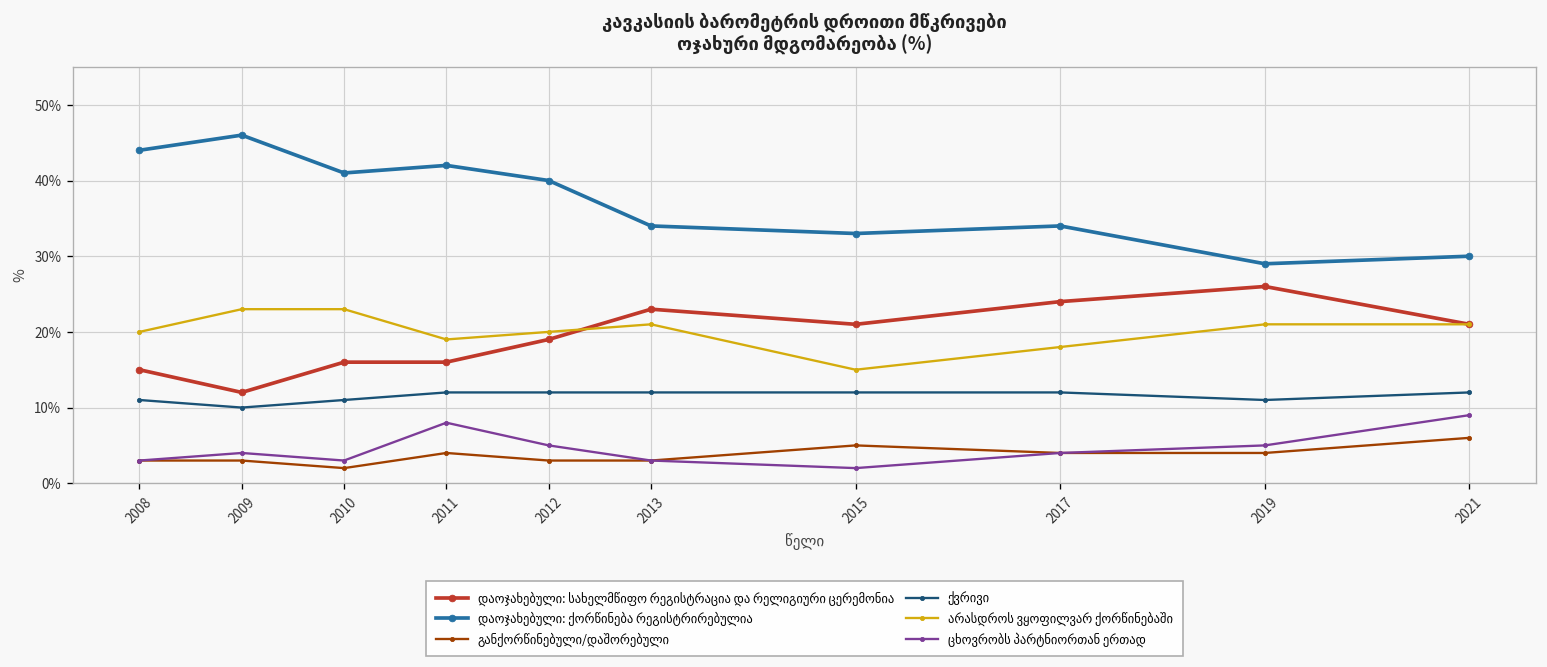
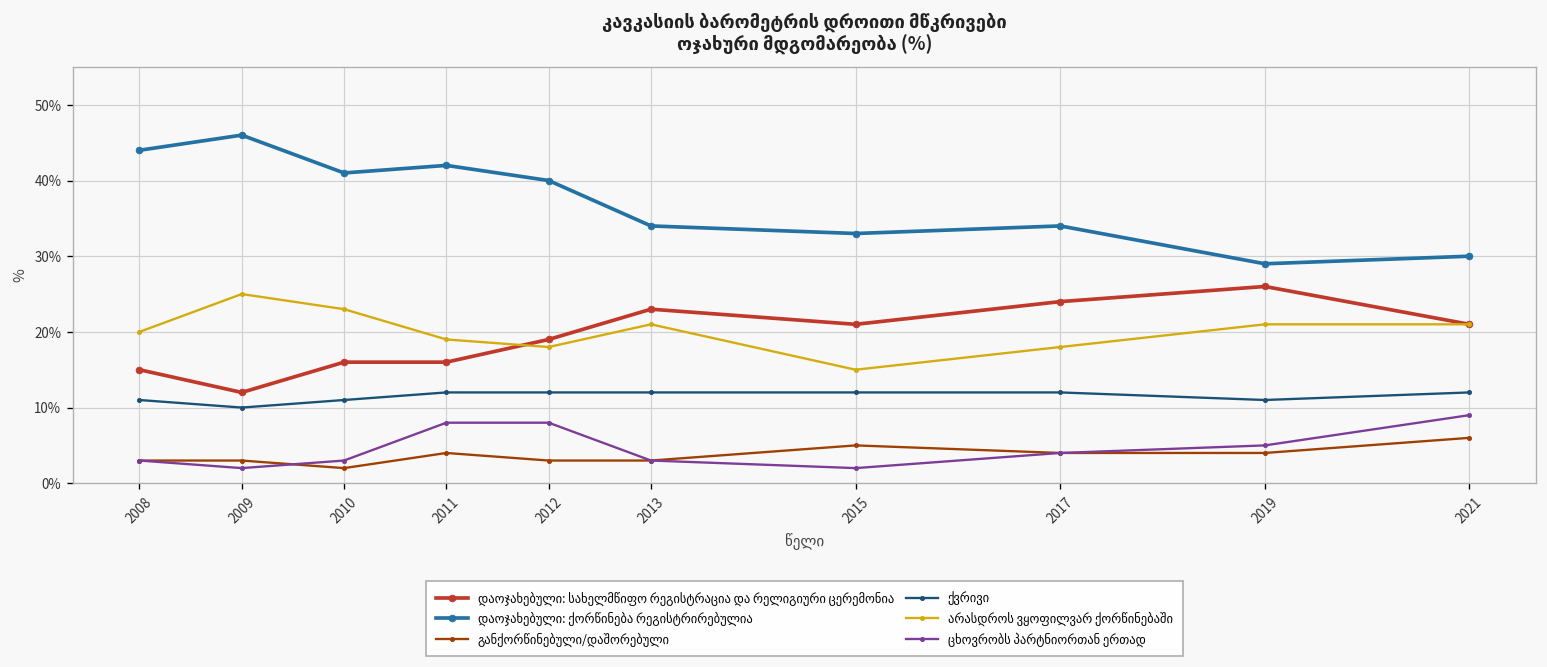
არასდროს ვყოფილვარ ქორწინებაში, 2009: 23% -> 25%
ცხოვრობს პარტნიორთან ერთად, 2009: 4% -> 2%
არასდროს ვყოფილვარ ქორწინებაში, 2012: 20% -> 18%
ცხოვრობს პარტნიორთან ერთად, 2012: 5% -> 8%
